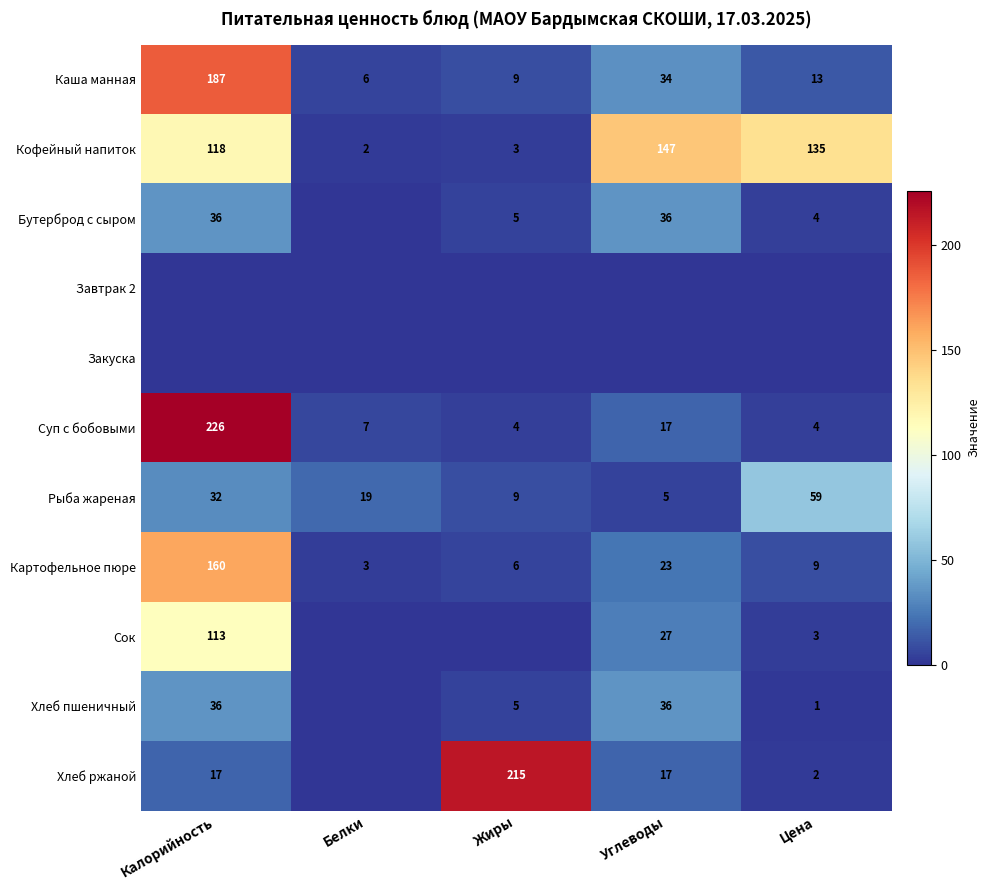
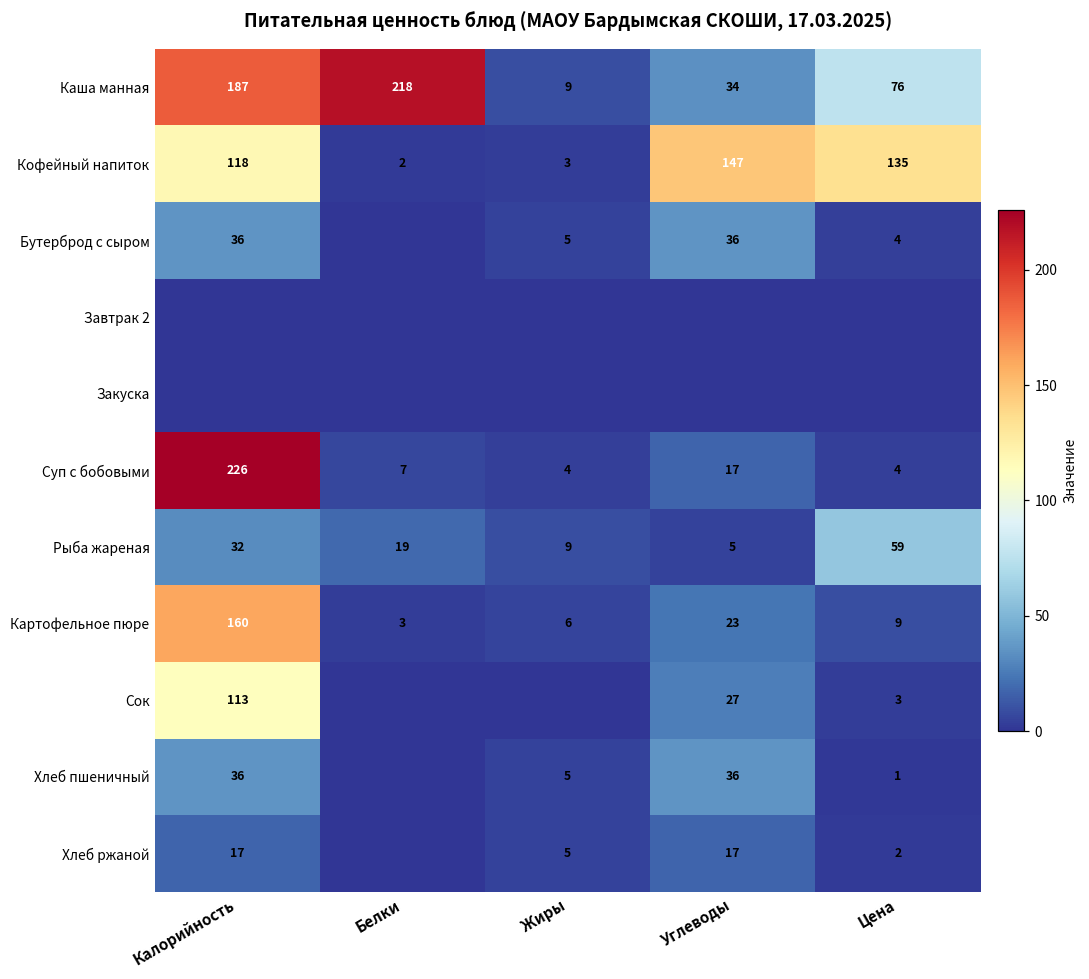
Каша манная, Белки: 6 -> 218
Каша манная, Цена: 13 -> 76
Хлеб ржаной, Жиры: 215 -> 5
